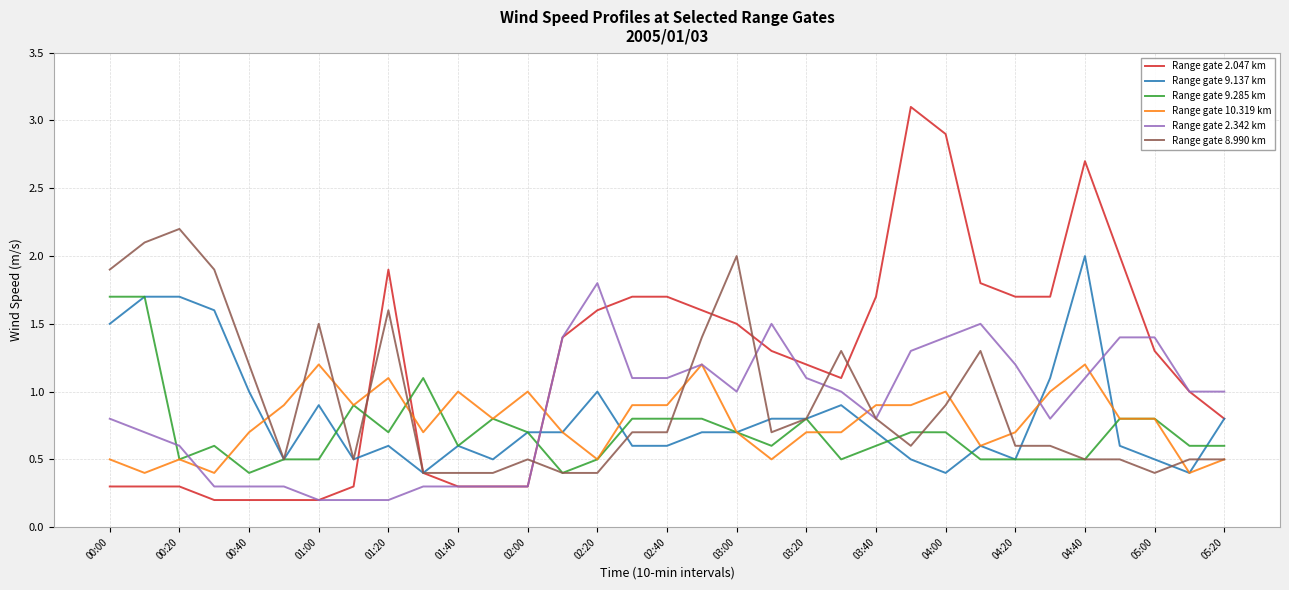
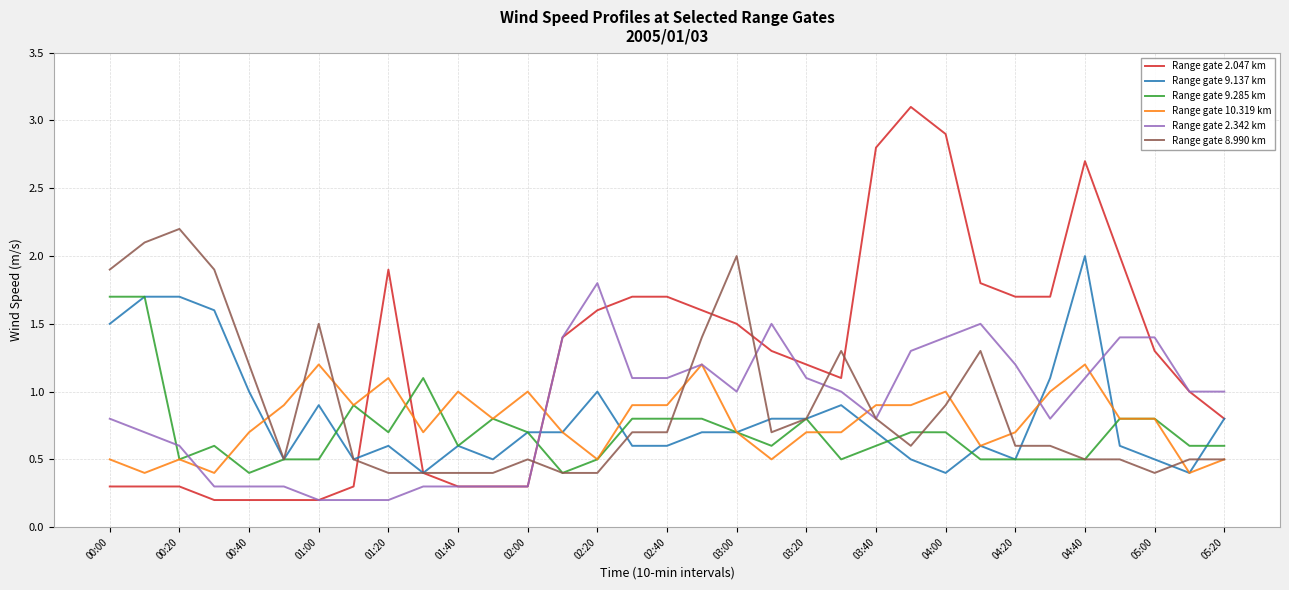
Range gate 8.990 km, 01:20: 1.6 -> 0.4
Range gate 2.047 km, 03:40: 1.7 -> 2.8
